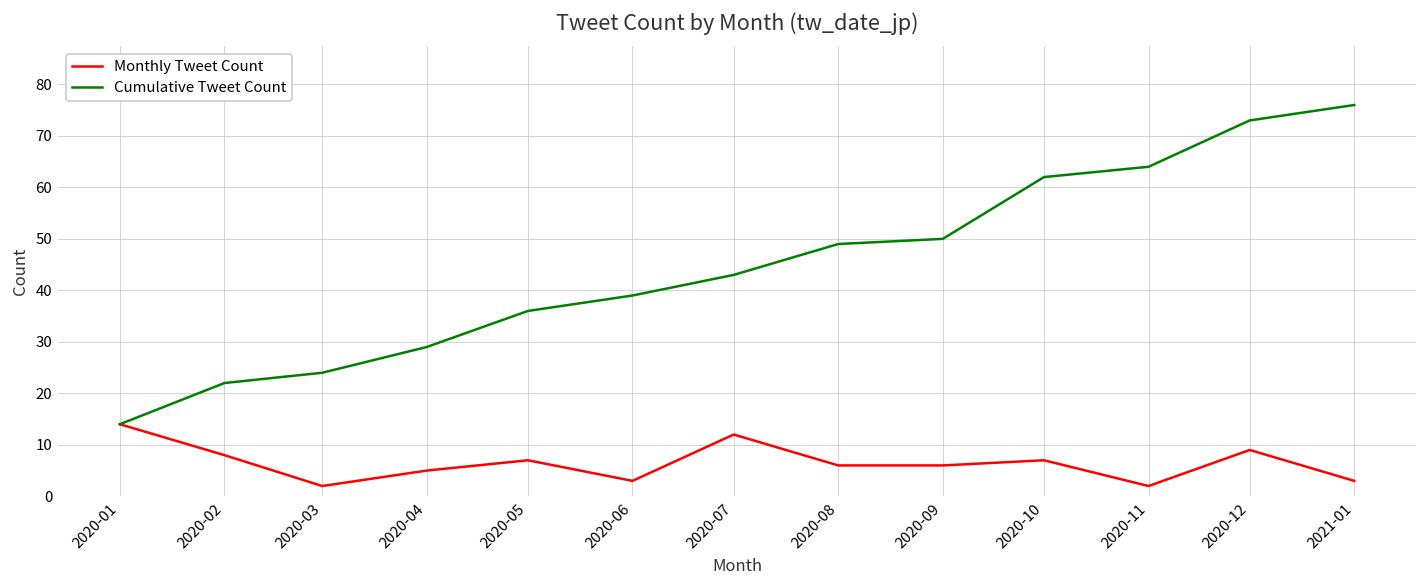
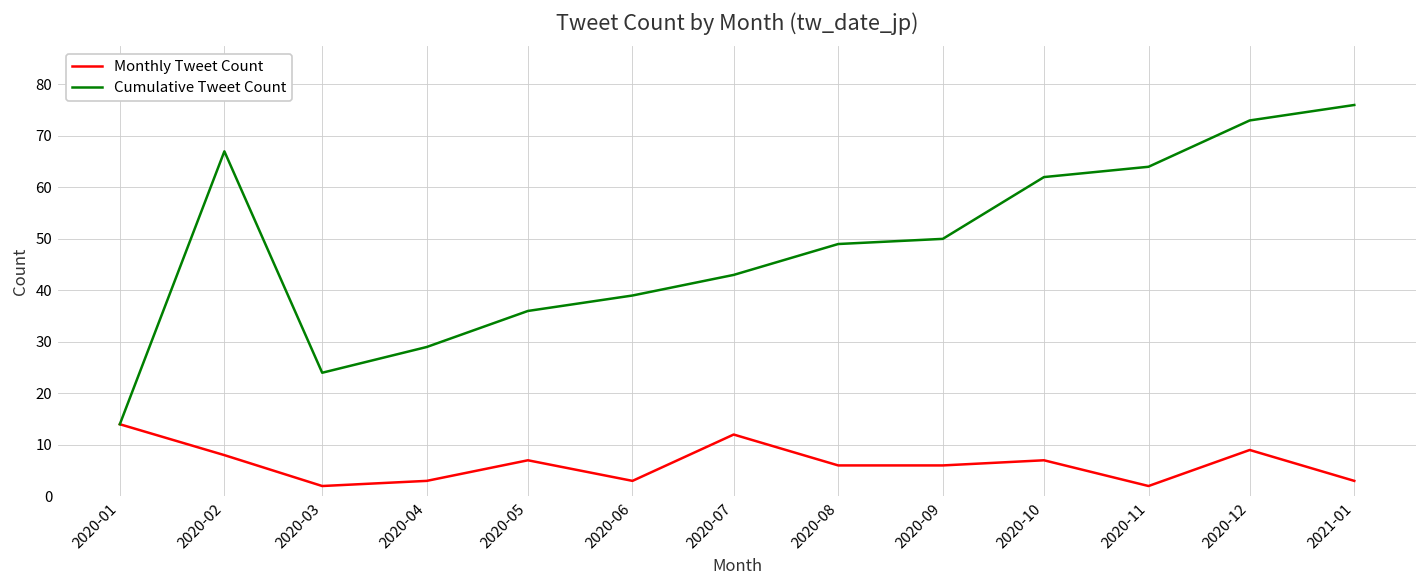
Cumulative Tweet Count, 2020-02: 22 -> 67
Monthly Tweet Count, 2020-04: 5 -> 3
